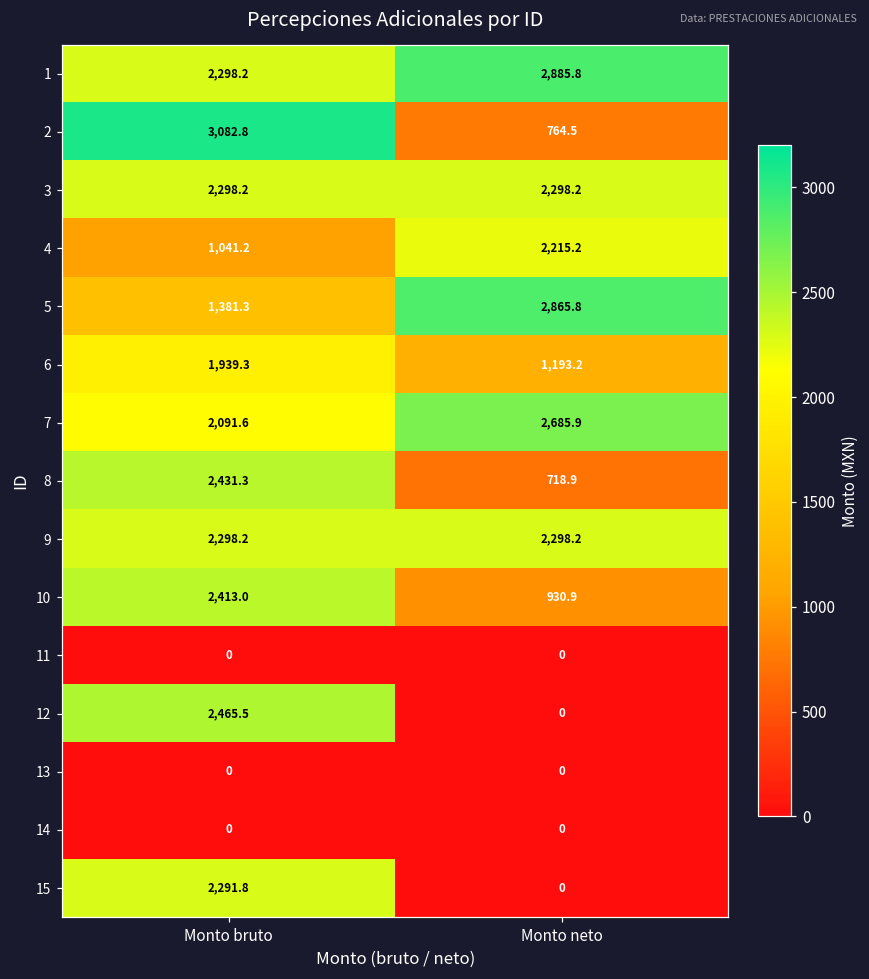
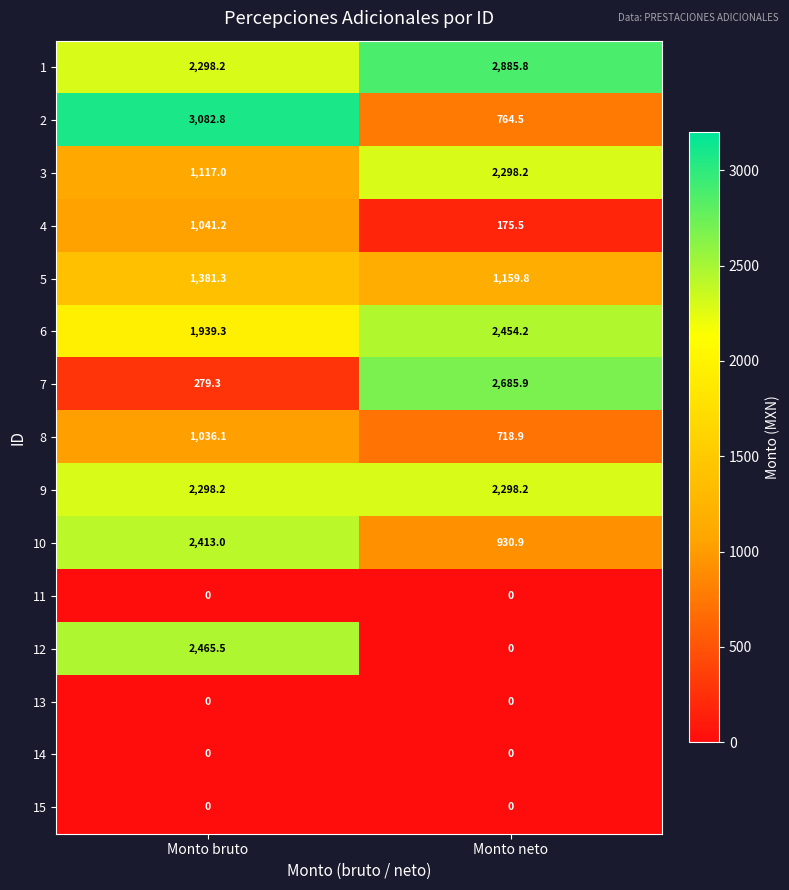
3, Monto bruto: 2,298.2 -> 1,117.0
4, Monto neto: 2,215.2 -> 175.5
5, Monto neto: 2,865.8 -> 1,159.8
6, Monto neto: 1,193.2 -> 2,454.2
7, Monto bruto: 2,091.6 -> 279.3
8, Monto bruto: 2,431.3 -> 1,036.1
15, Monto bruto: 2,291.8 -> 0
